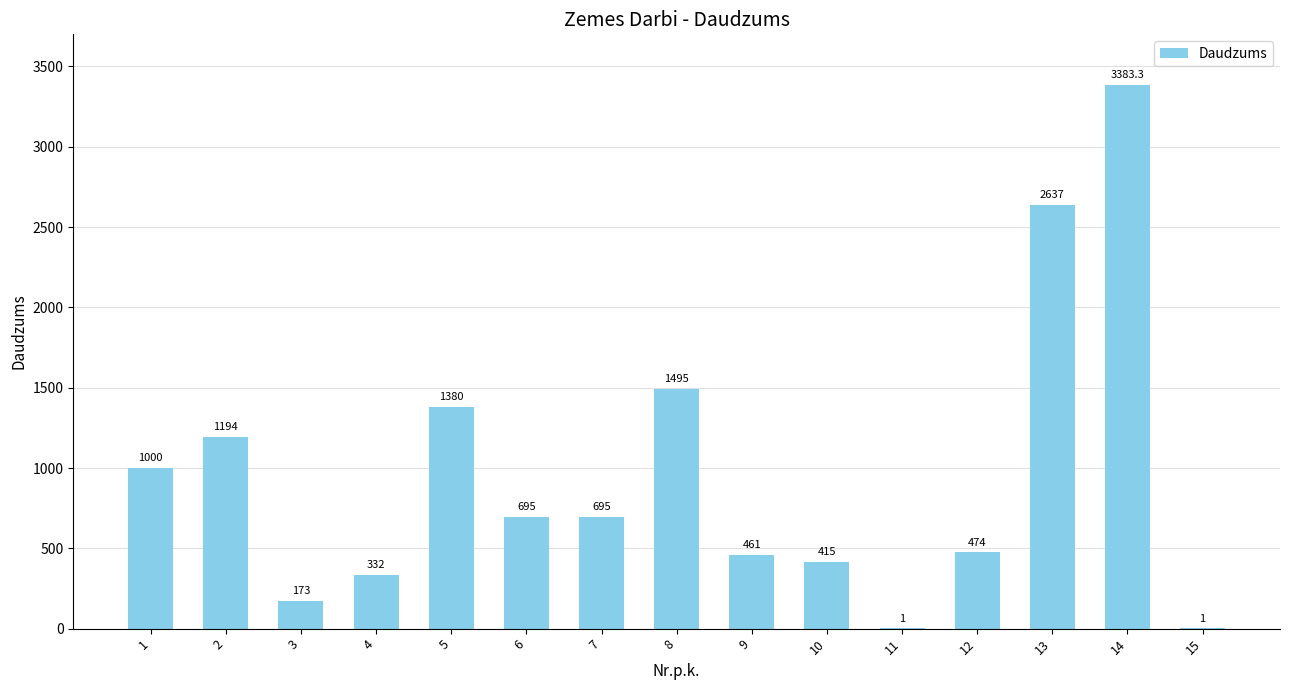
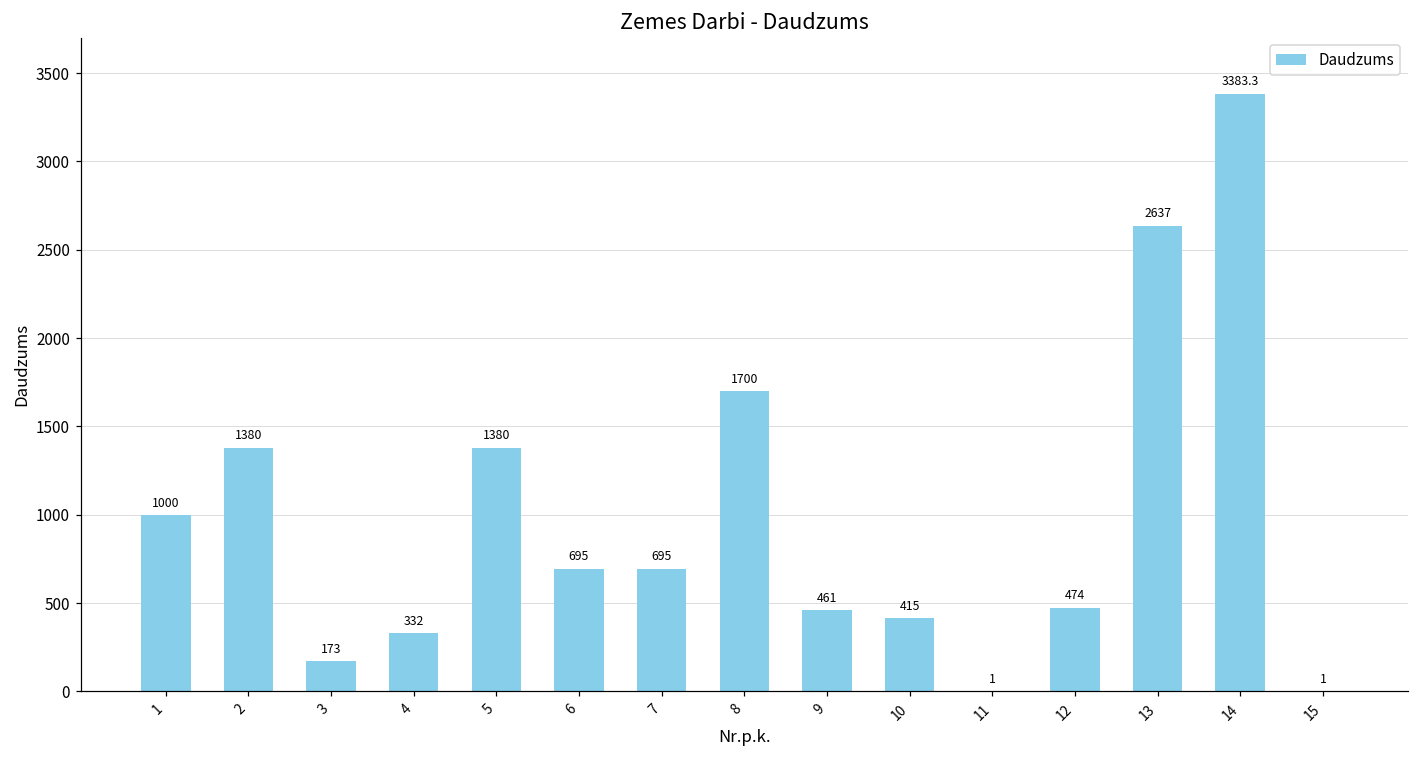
2: 1194 -> 1380
8: 1495 -> 1700
